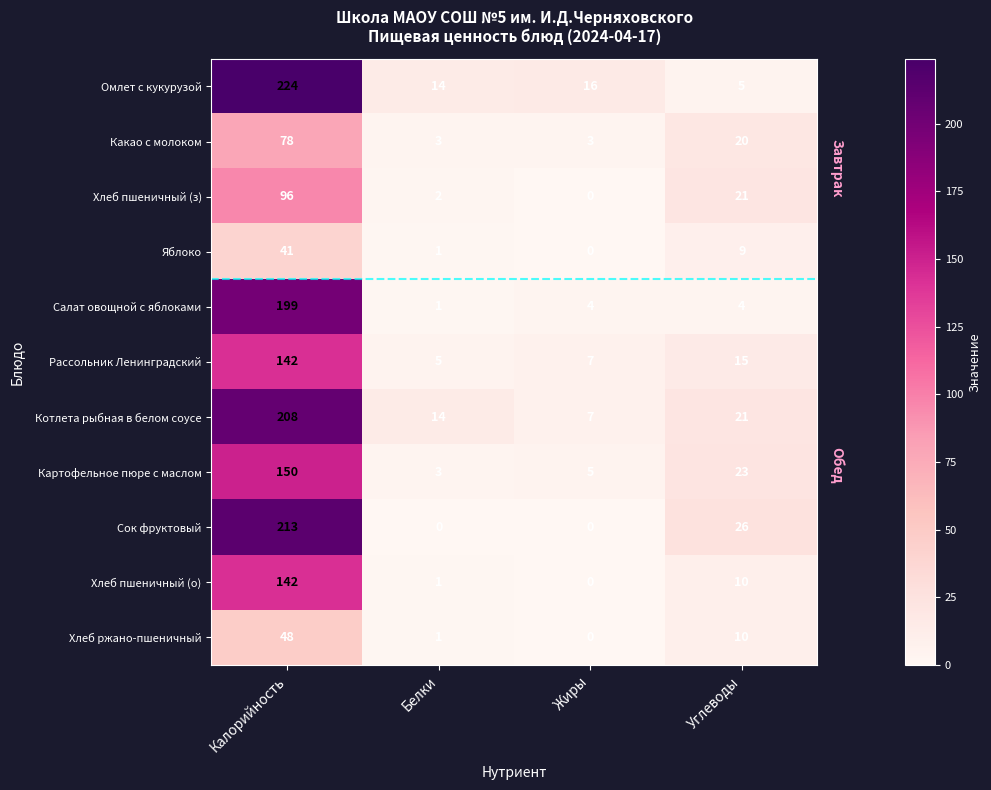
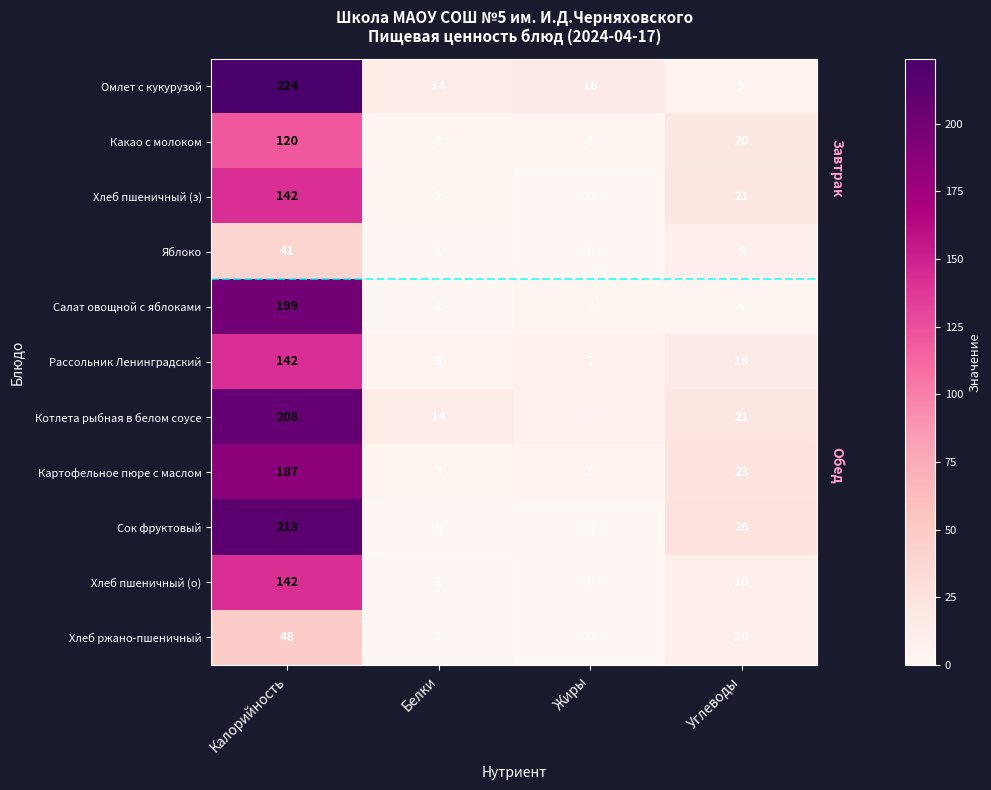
Какао с молоком, Калорийность: 78 -> 120
Хлеб пшеничный (з), Калорийность: 96 -> 142
Картофельное пюре с маслом, Калорийность: 150 -> 187
